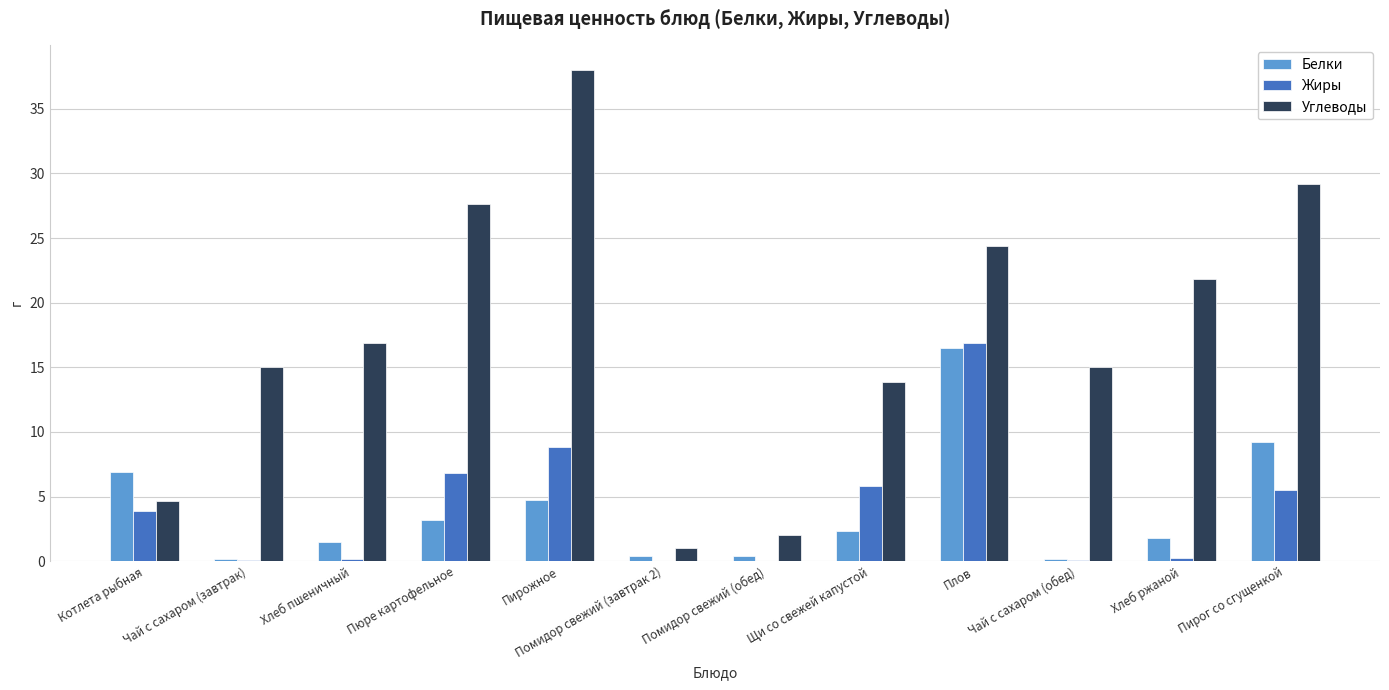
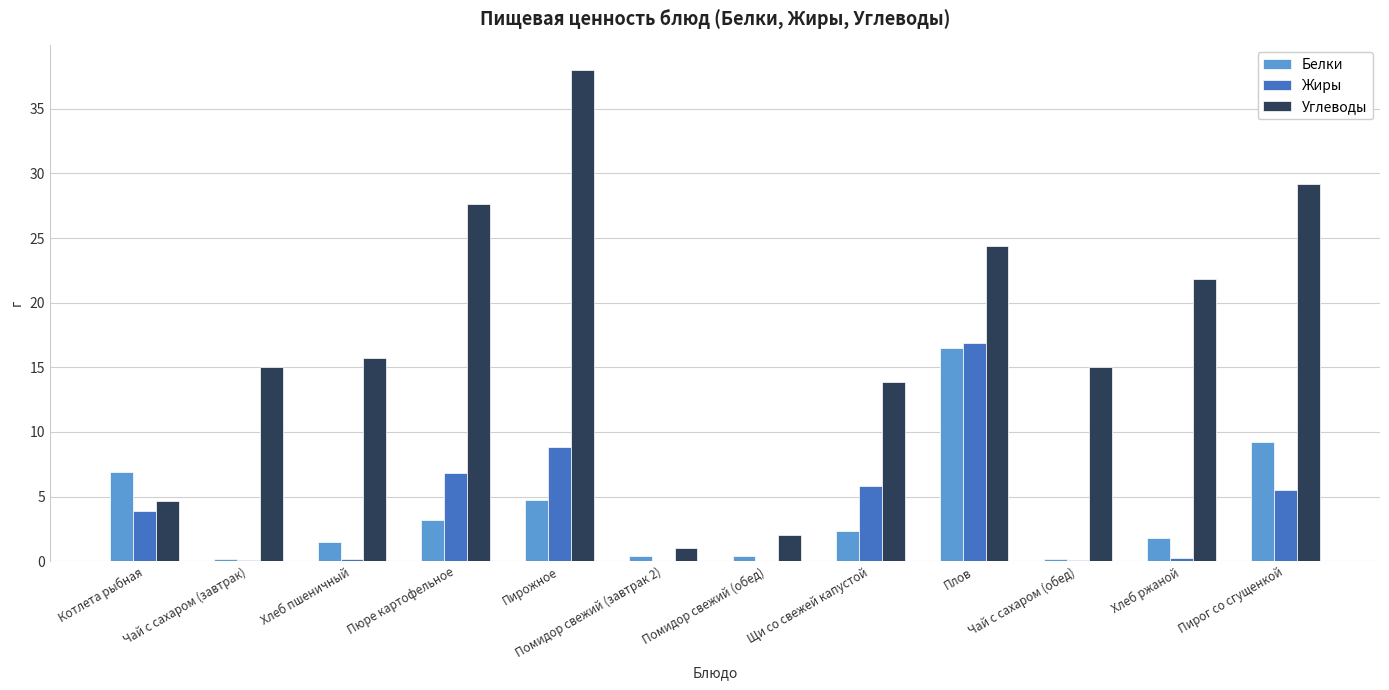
Углеводы, Хлеб пшеничный: 16.9 -> 15.7
